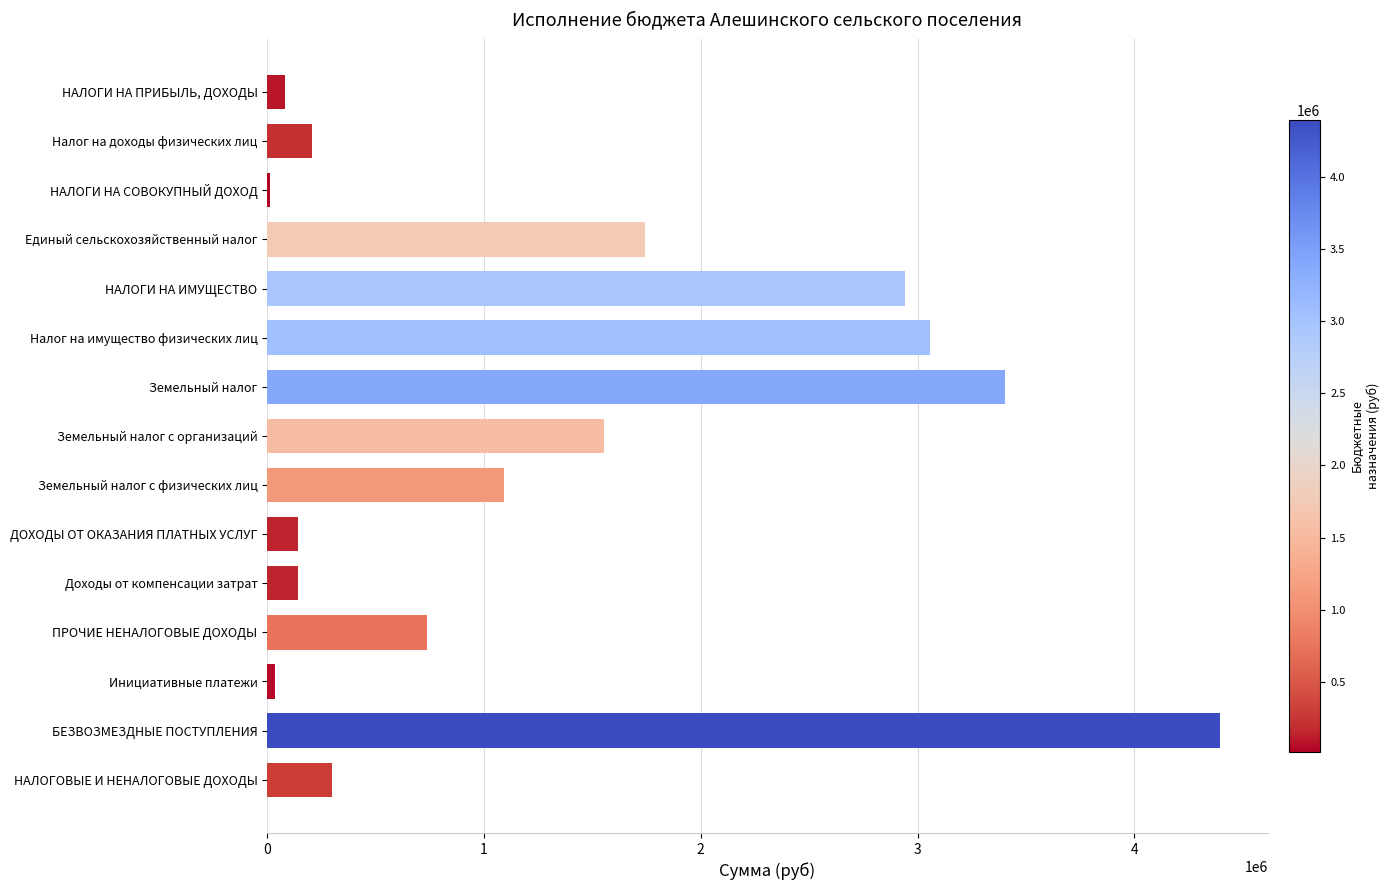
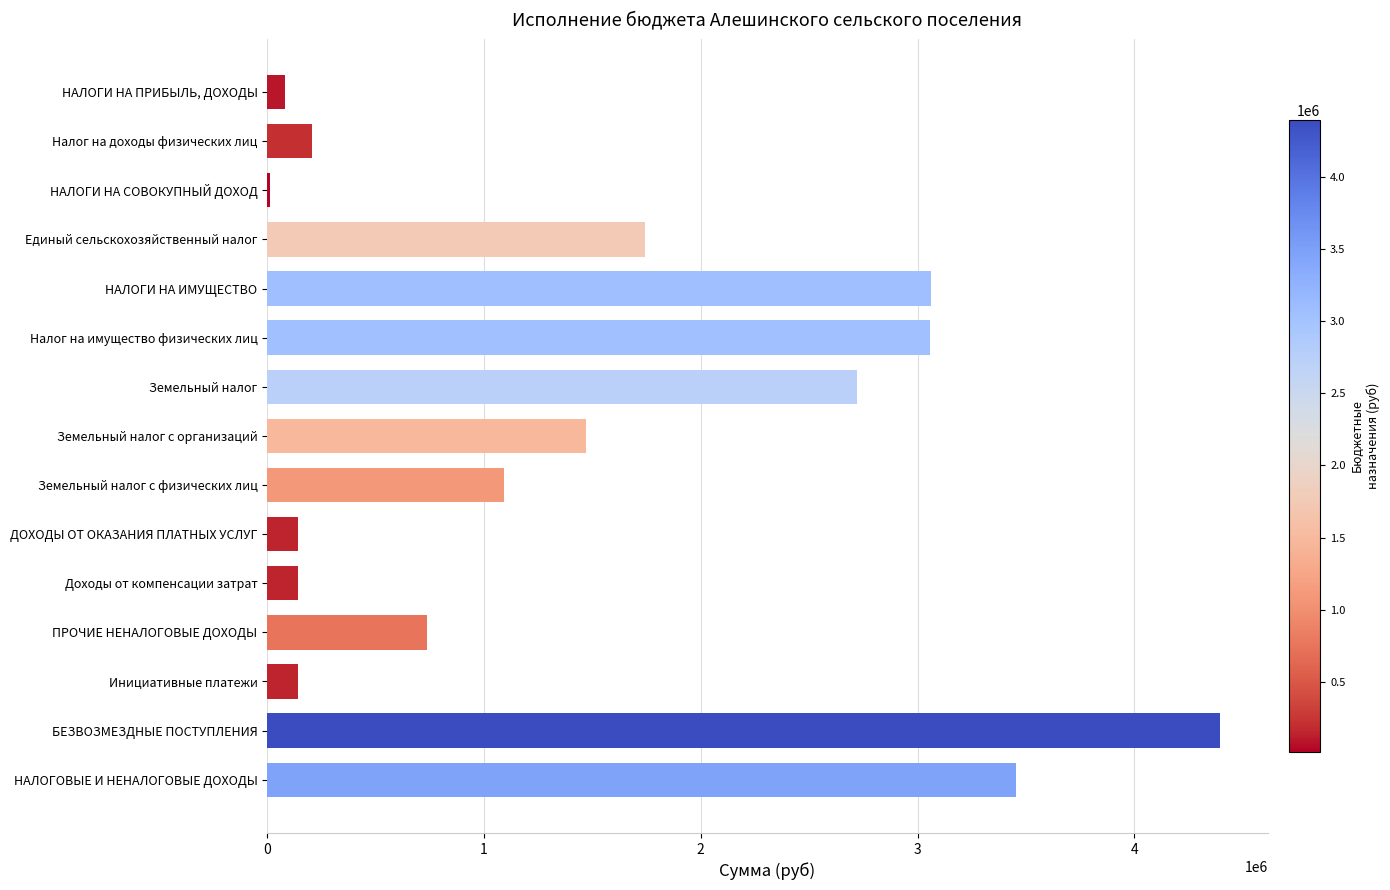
НАЛОГИ НА ИМУЩЕСТВО: 2940000 -> 3060000
Земельный налог: 3400000 -> 2720000
Земельный налог с организаций: 1550000 -> 1470000
Инициативные платежи: 30000 -> 140000
НАЛОГОВЫЕ И НЕНАЛОГОВЫЕ ДОХОДЫ: 300000 -> 3460000
